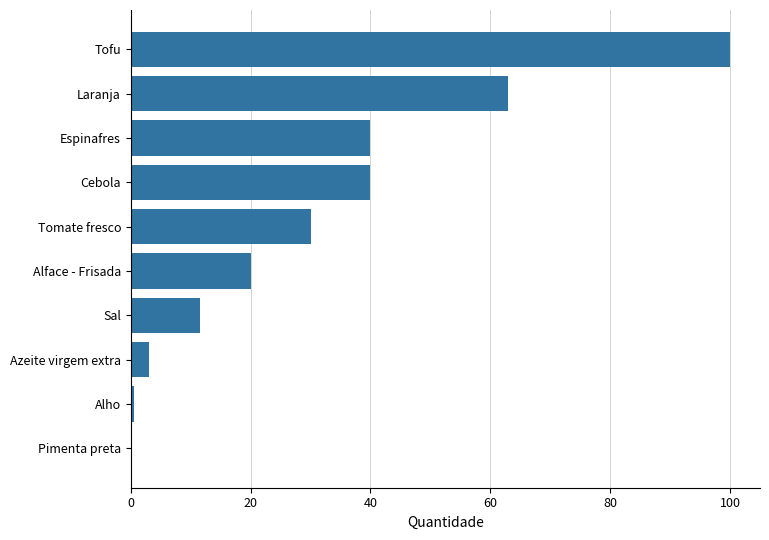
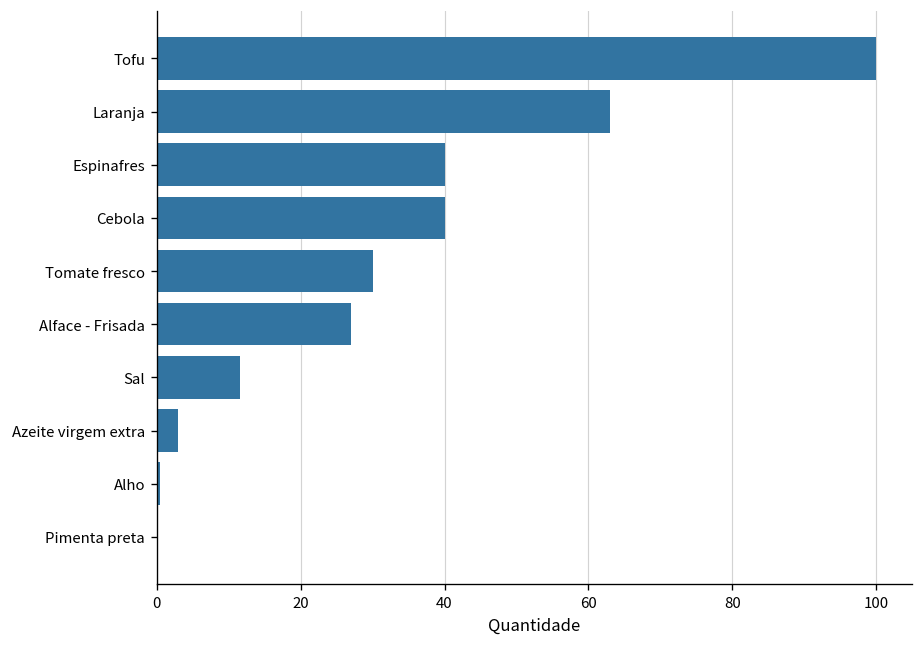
Alface - Frisada: 20 -> 27
